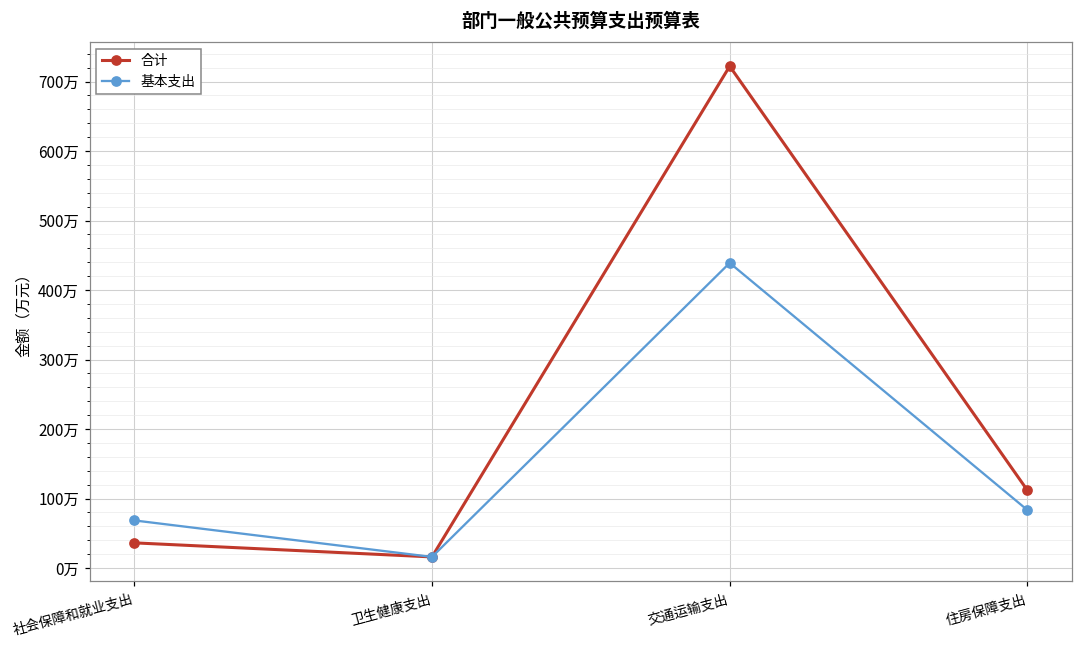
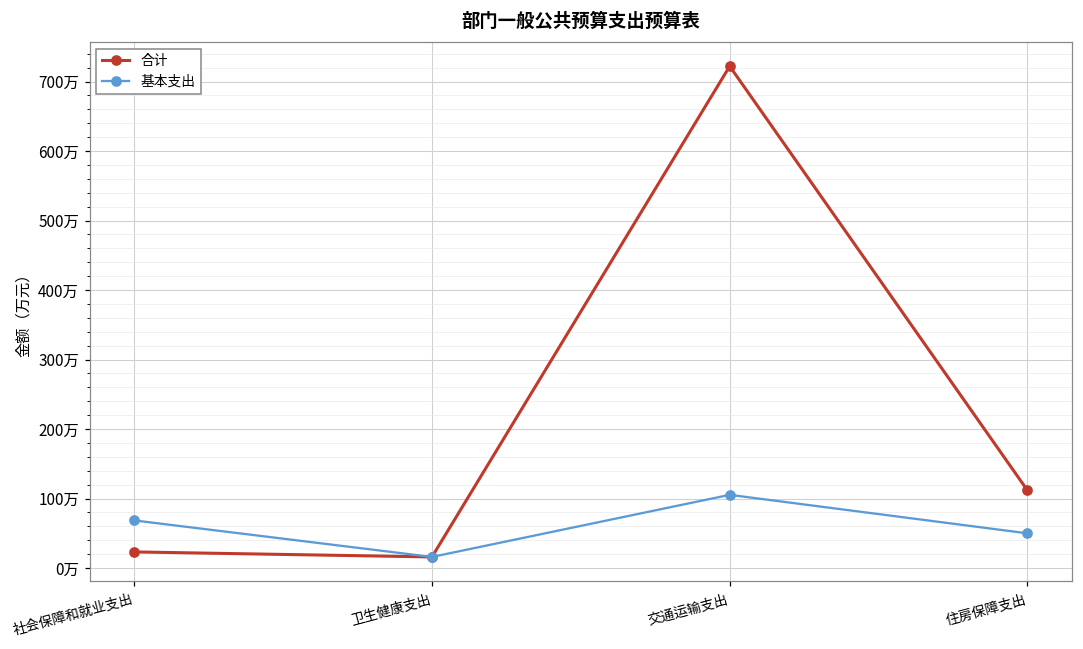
合计, 社会保障和就业支出: 40万 -> 20万
基本支出, 交通运输支出: 440万 -> 110万
基本支出, 住房保障支出: 80万 -> 50万
